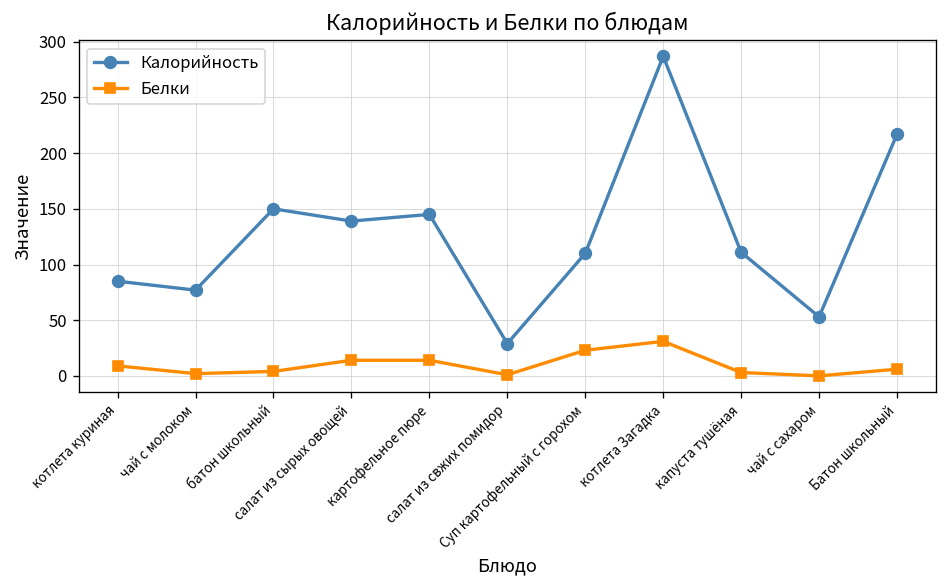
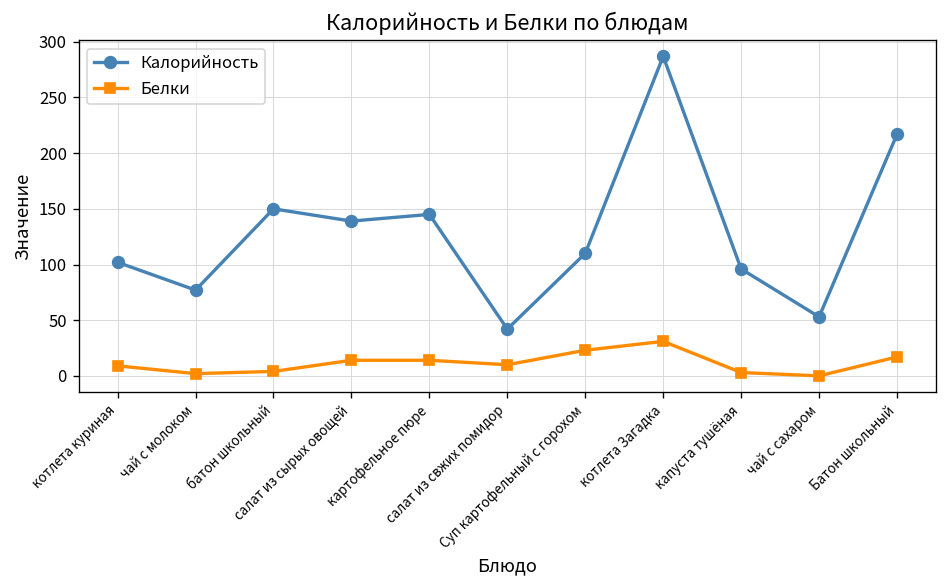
Калорийность, котлета куриная: 90 -> 100
Калорийность, салат из свжих помидор: 30 -> 40
Белки, салат из свжих помидор: 0 -> 10
Калорийность, капуста тушёная: 110 -> 100
Белки, Батон школьный: 10 -> 20
